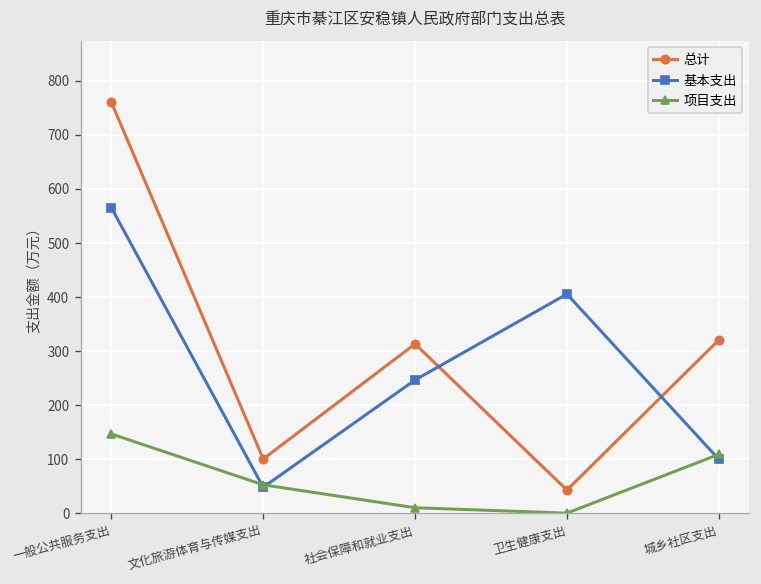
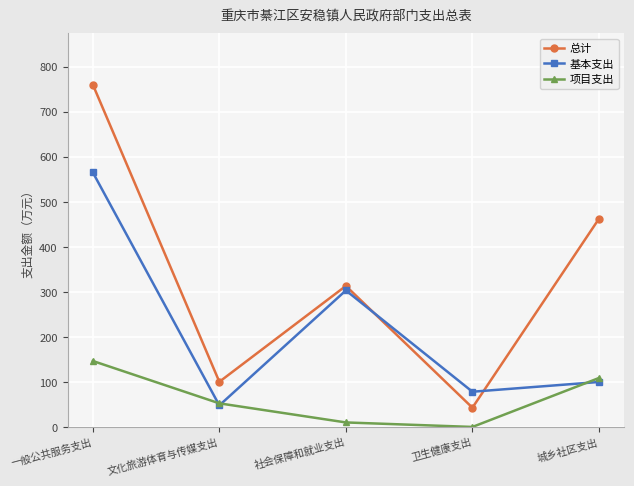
基本支出, 社会保障和就业支出: 250 -> 300
基本支出, 卫生健康支出: 410 -> 80
总计, 城乡社区支出: 320 -> 460
